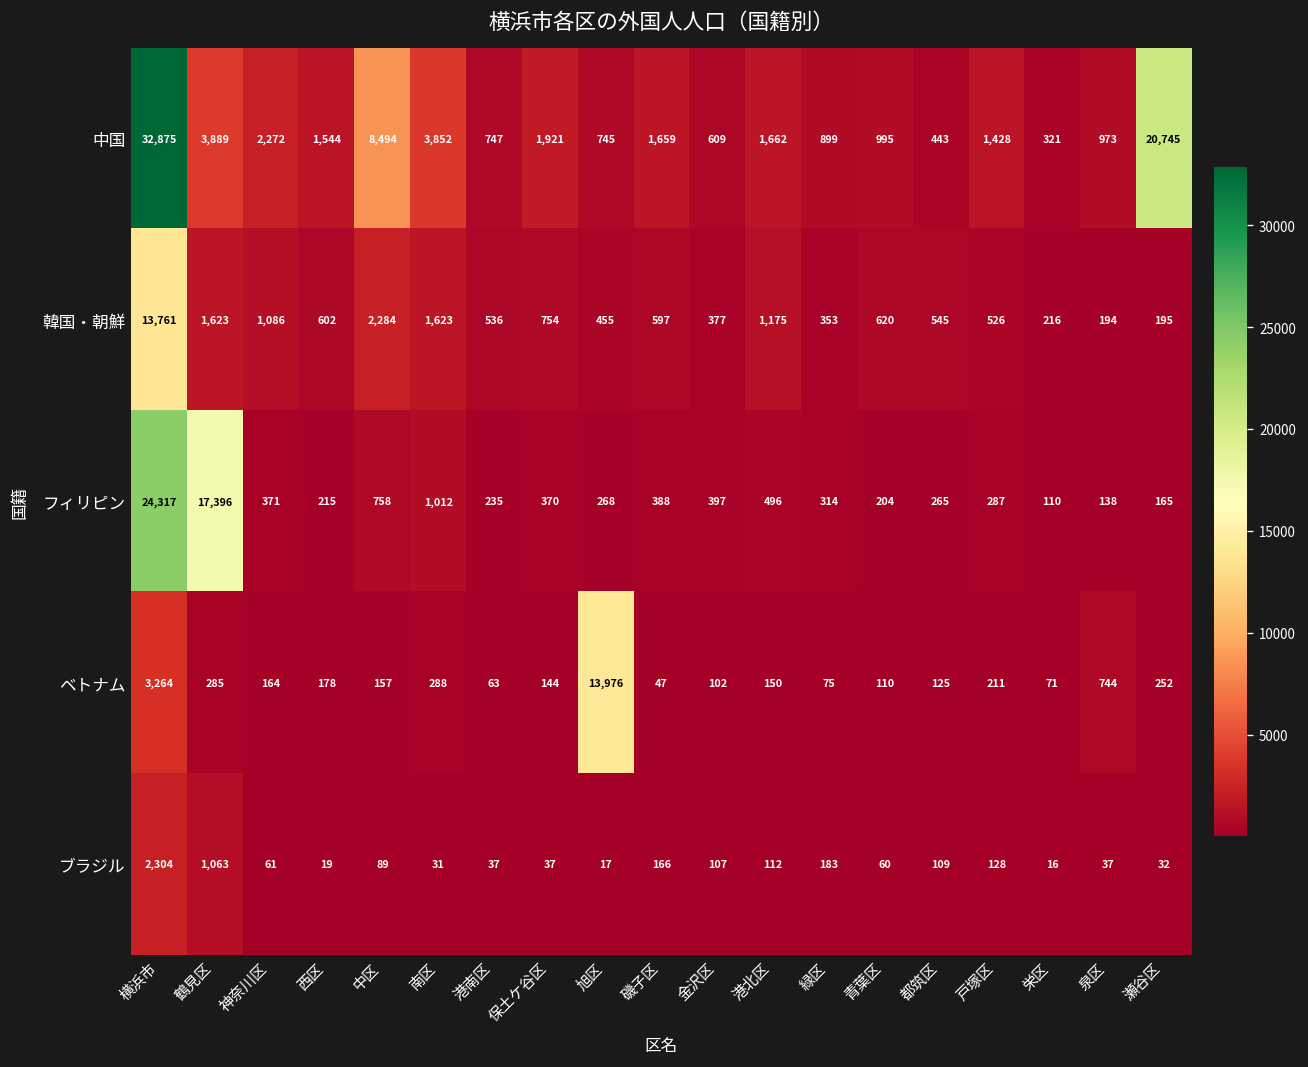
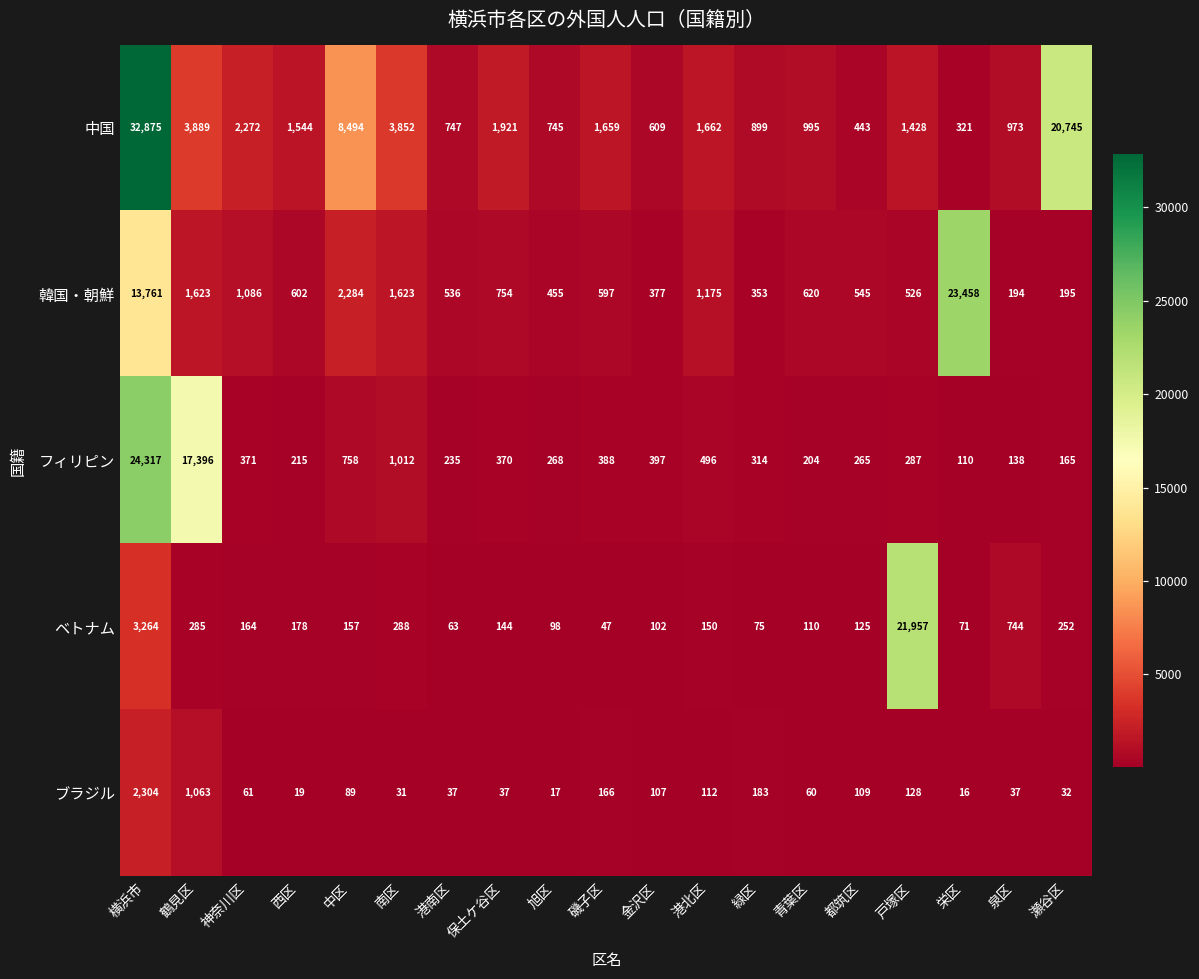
韓国・朝鮮, 栄区: 216 -> 23,458
ベトナム, 旭区: 13,976 -> 98
ベトナム, 戸塚区: 211 -> 21,957
